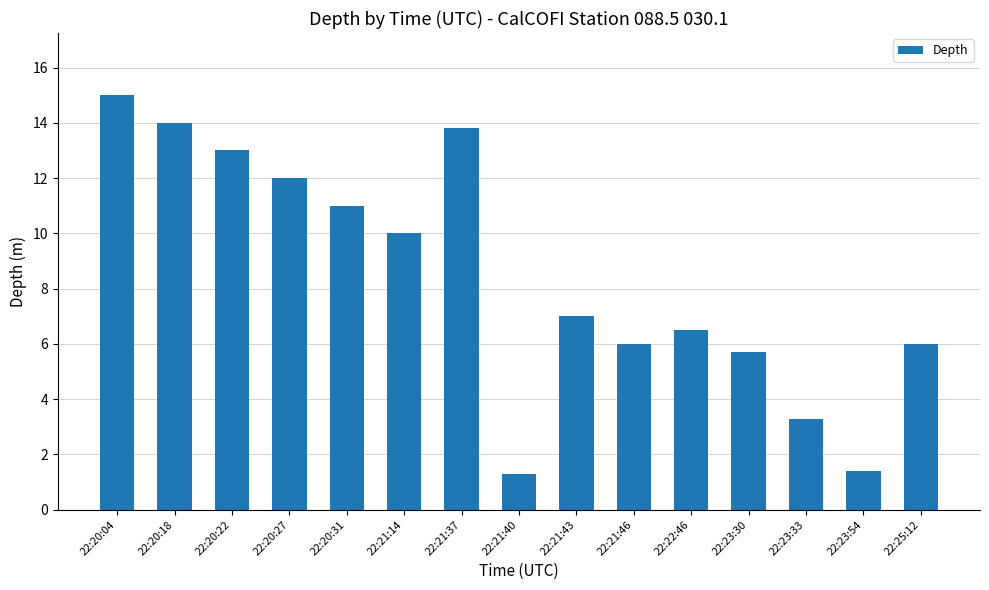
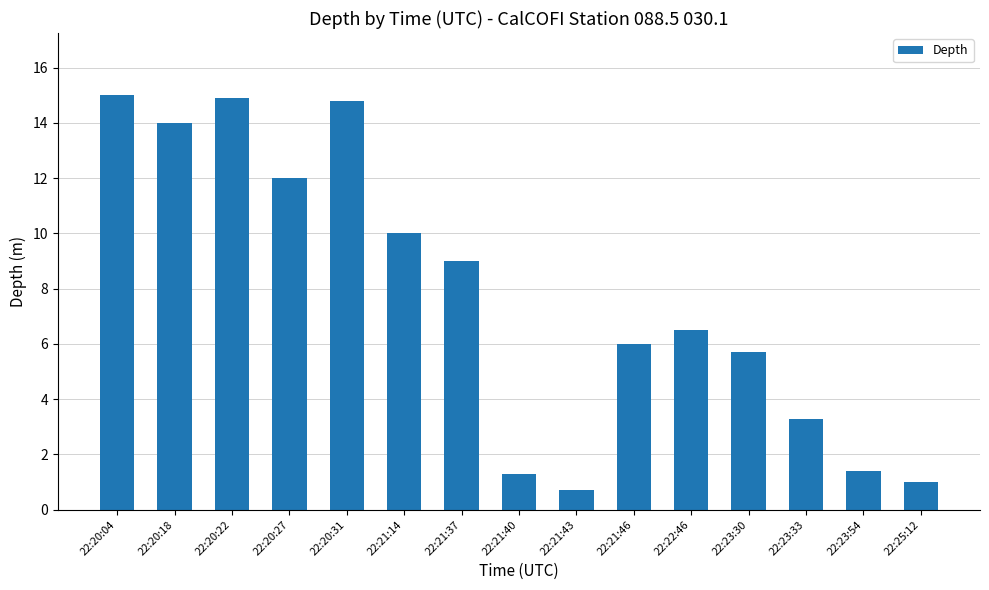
22:20:22: 13.0 -> 14.9
22:20:31: 11.0 -> 14.8
22:21:37: 13.8 -> 9.0
22:21:43: 7.0 -> 0.7
22:25:12: 6 -> 1
